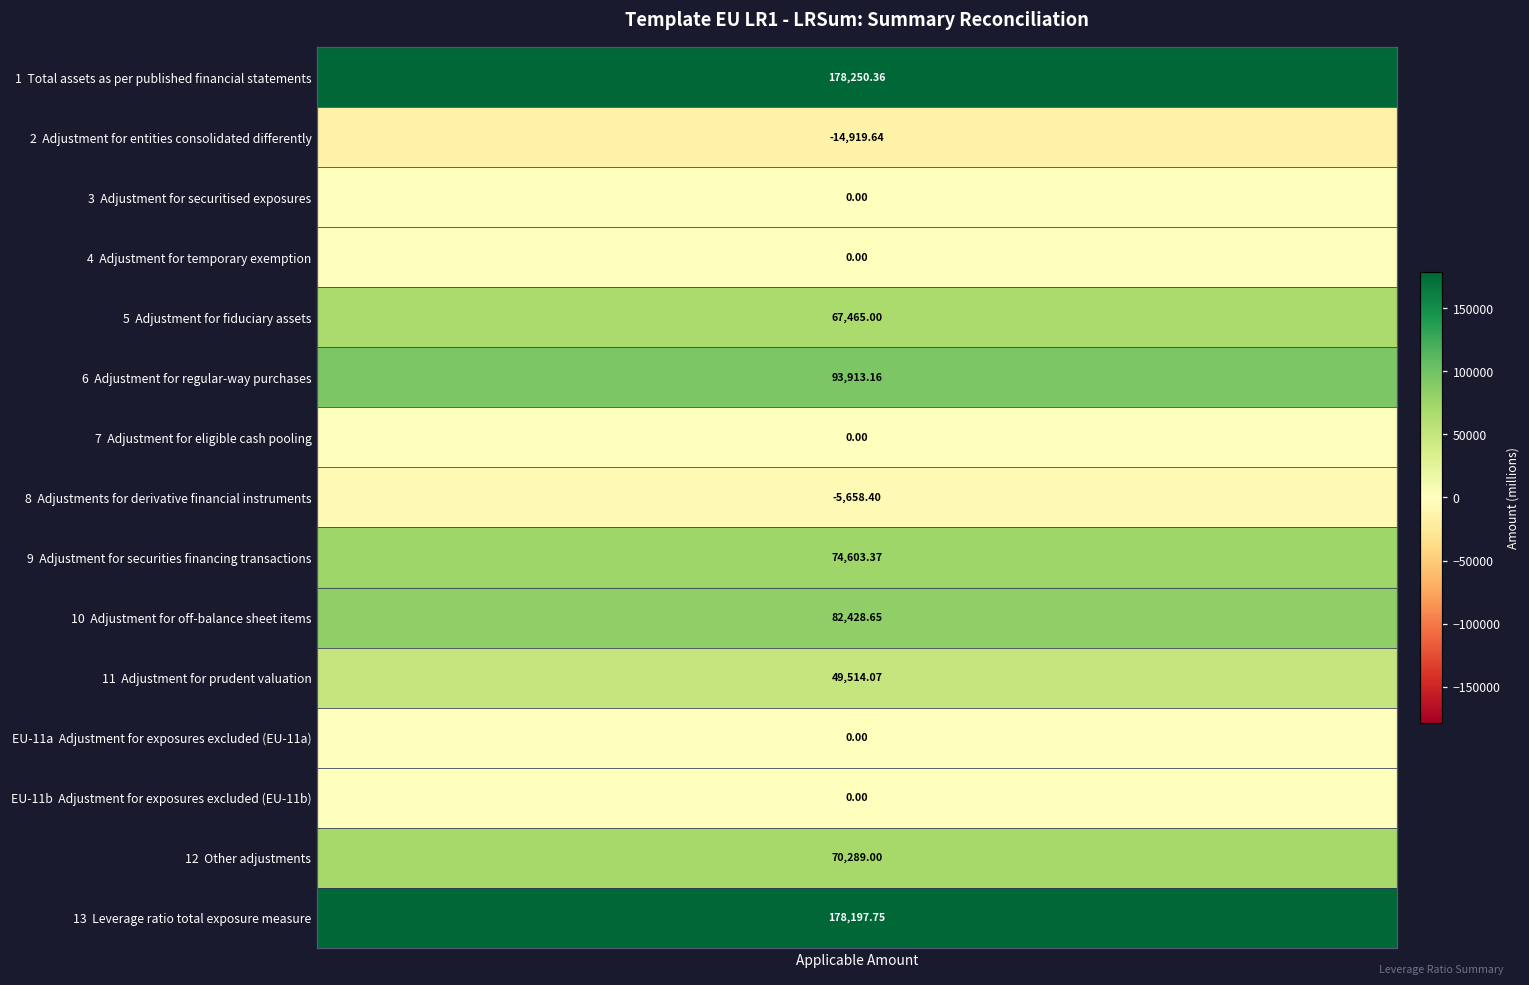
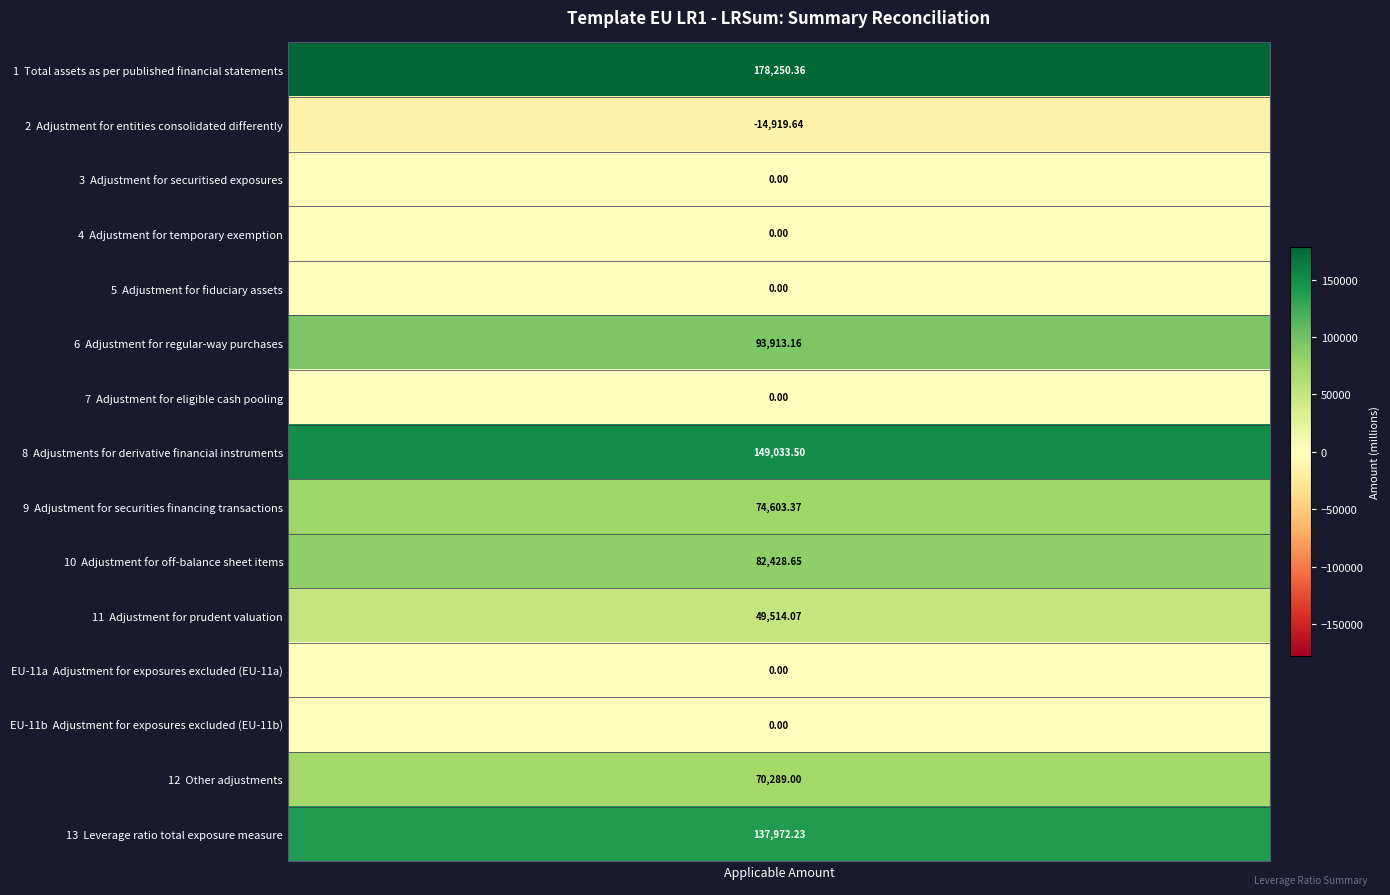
5 Adjustment for fiduciary assets, Applicable Amount: 67,465.00 -> 0.00
8 Adjustments for derivative financial instruments, Applicable Amount: -5,658.40 -> 149,033.50
13 Leverage ratio total exposure measure, Applicable Amount: 178,197.75 -> 137,972.23
